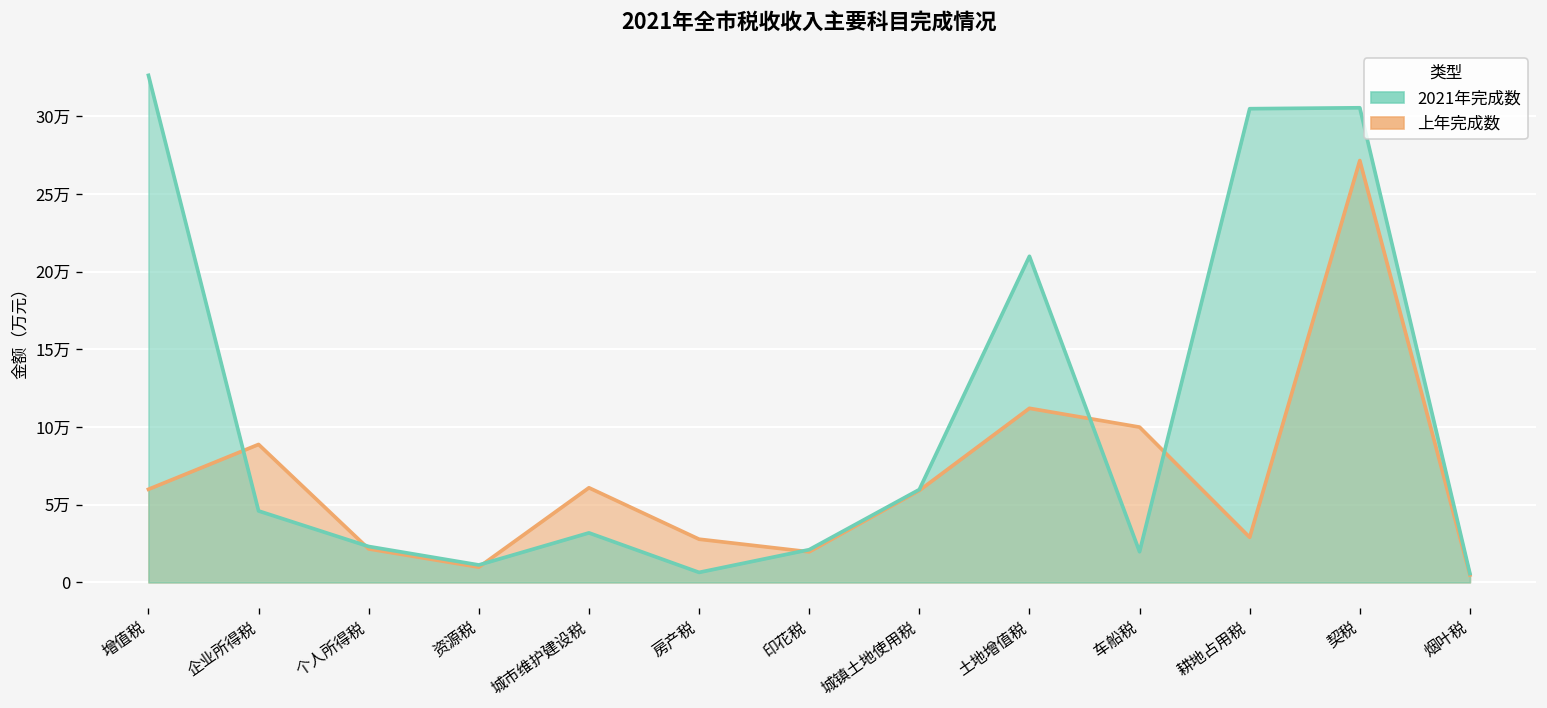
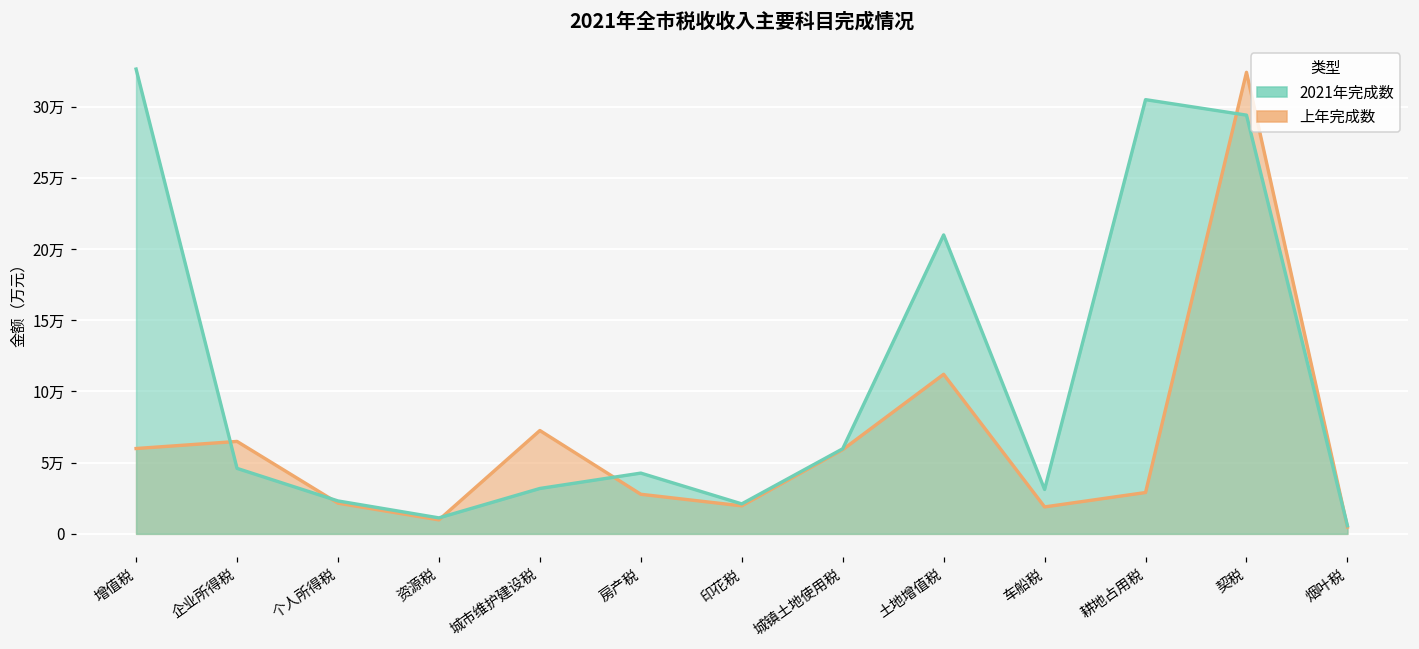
上年完成数, 企业所得税: 8.9万 -> 6.5万
上年完成数, 城市维护建设税: 6.1万 -> 7.3万
2021年完成数, 房产税: 0.6万 -> 4.3万
上年完成数, 车船税: 10.0万 -> 1.9万
2021年完成数, 车船税: 2.0万 -> 3.1万
上年完成数, 契税: 27.1万 -> 32.4万
2021年完成数, 契税: 30.5万 -> 29.4万
